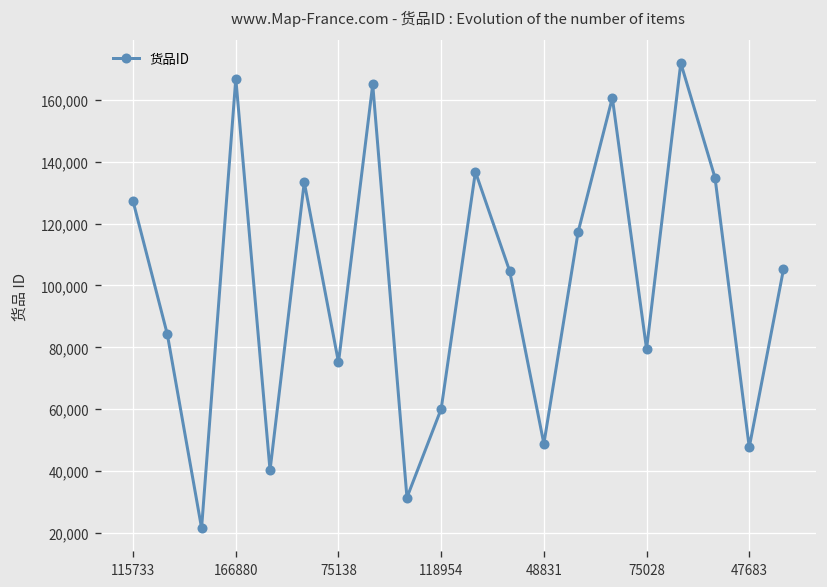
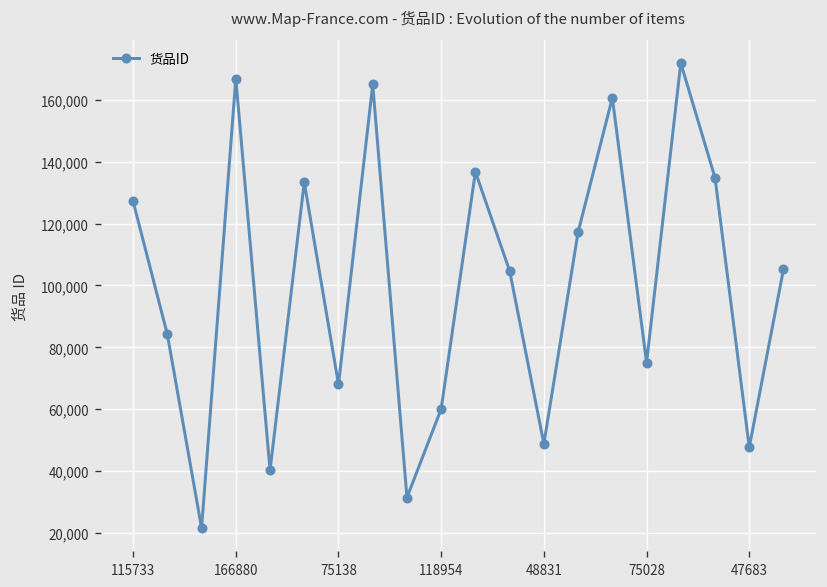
75138: 75,000 -> 68,000
75028: 79,000 -> 75,000
